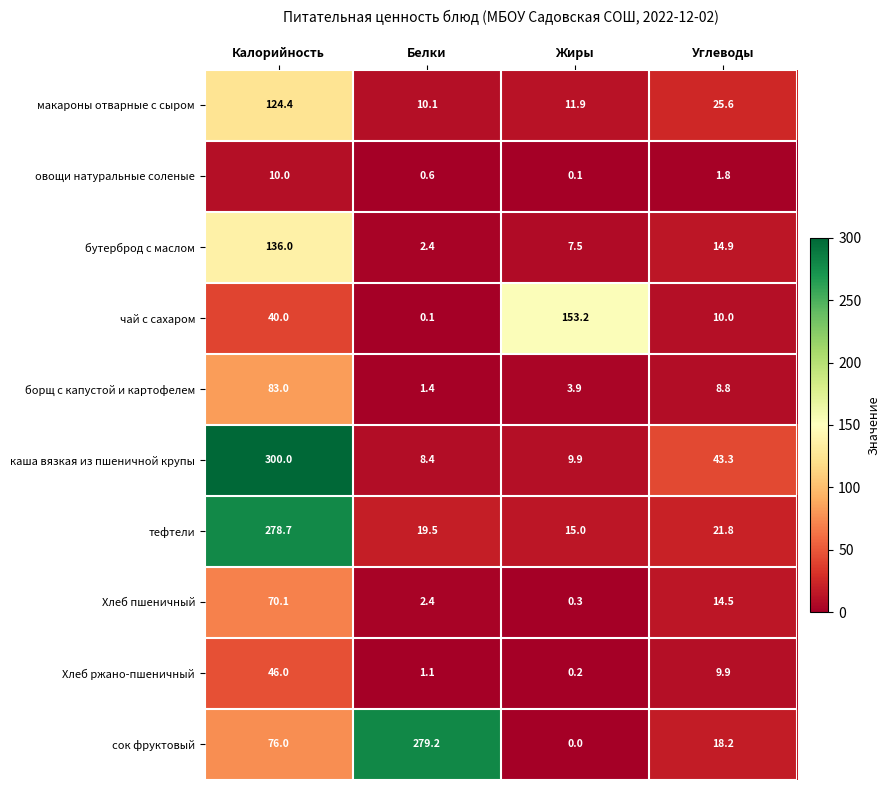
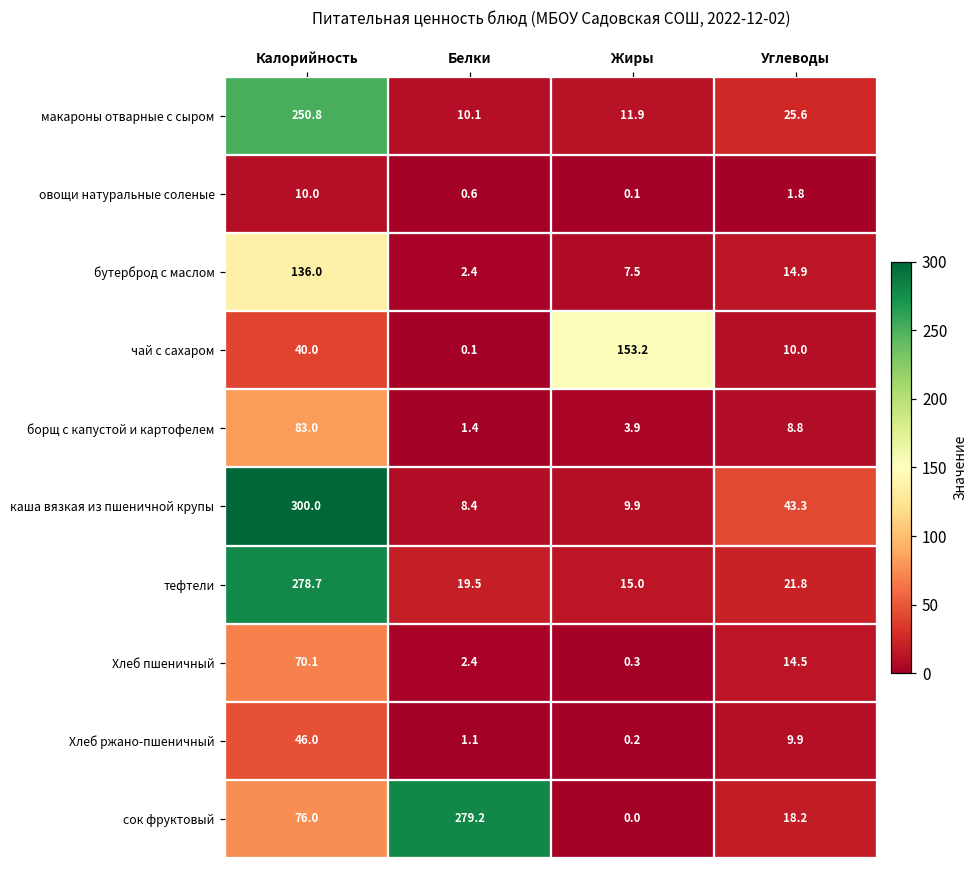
макароны отварные с сыром, Калорийность: 124.4 -> 250.8
